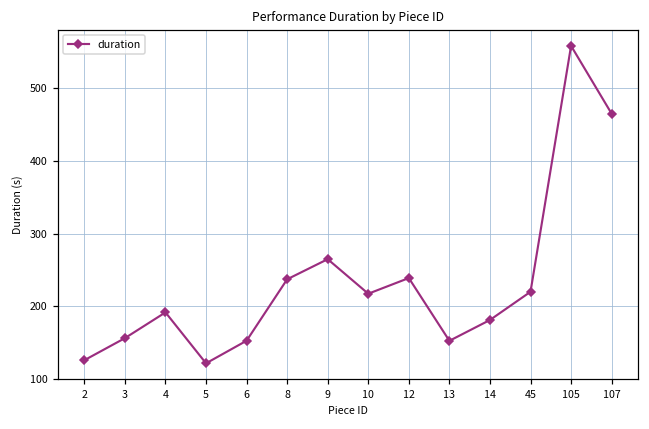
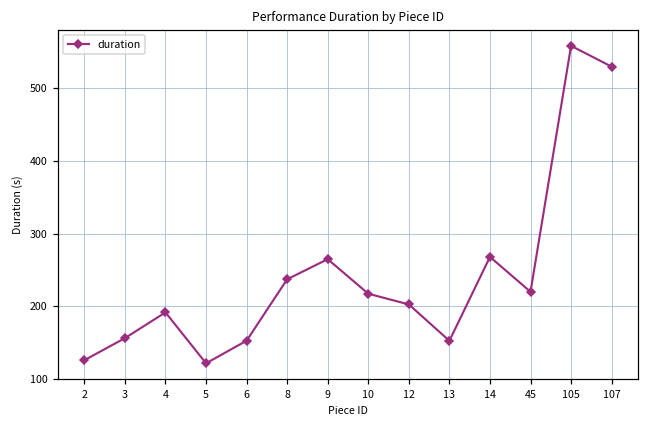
12: 240 -> 200
14: 180 -> 270
107: 470 -> 530
